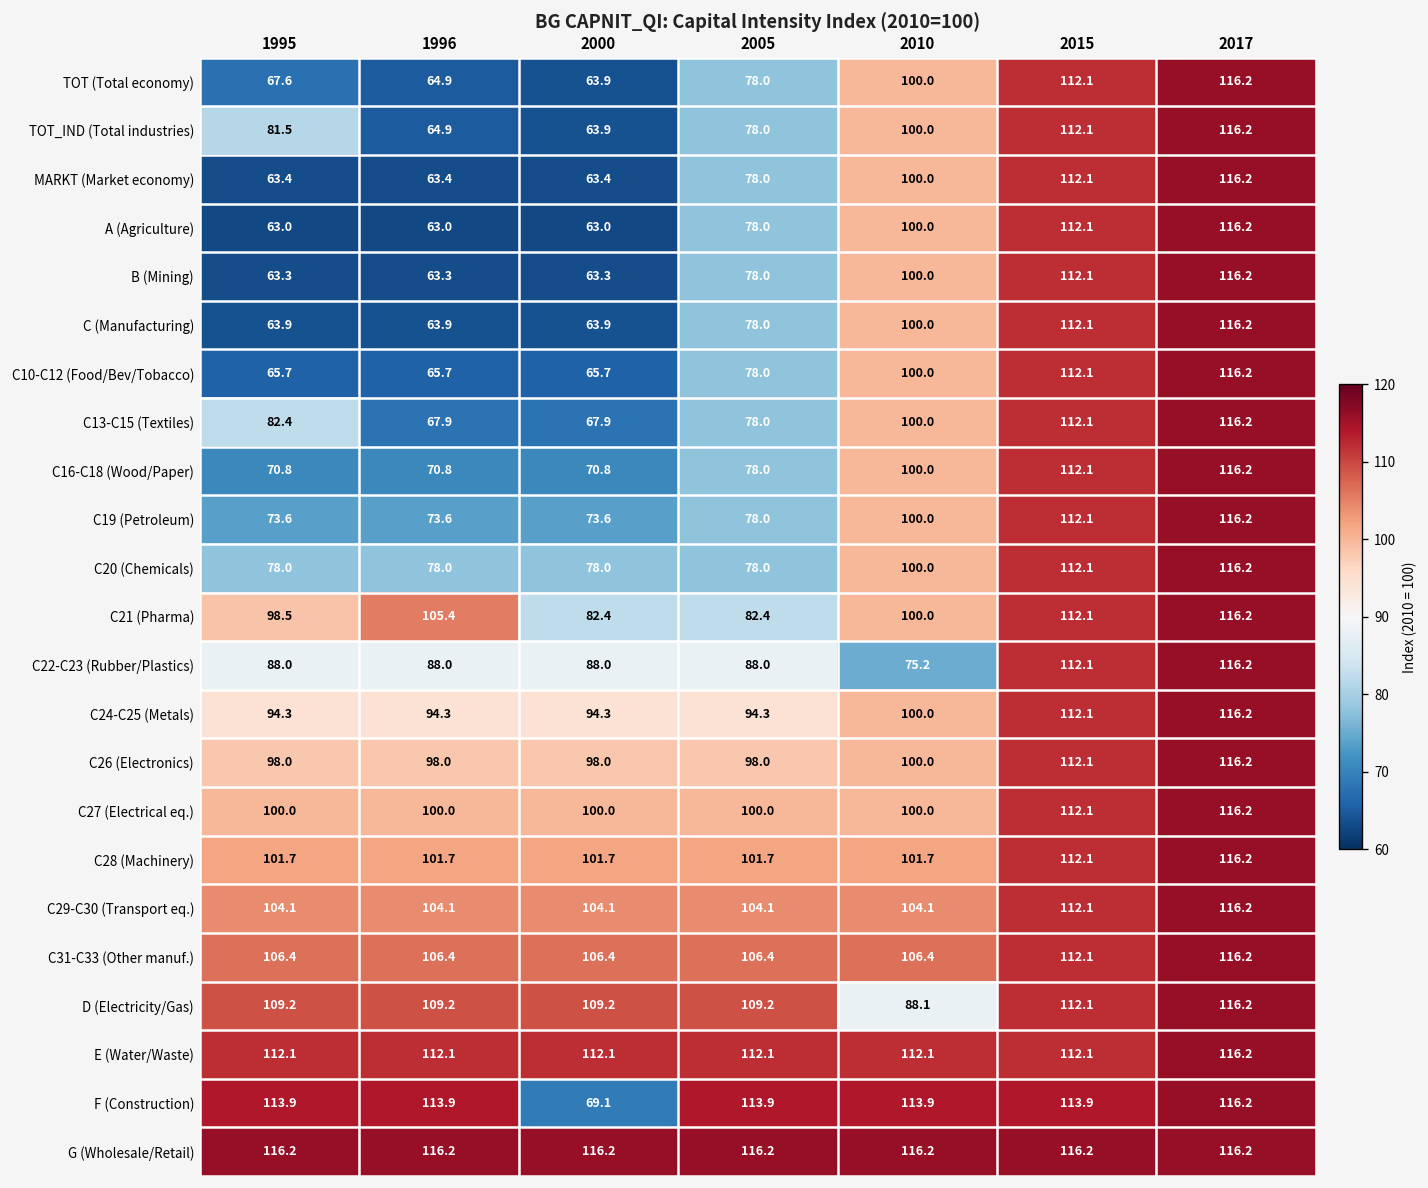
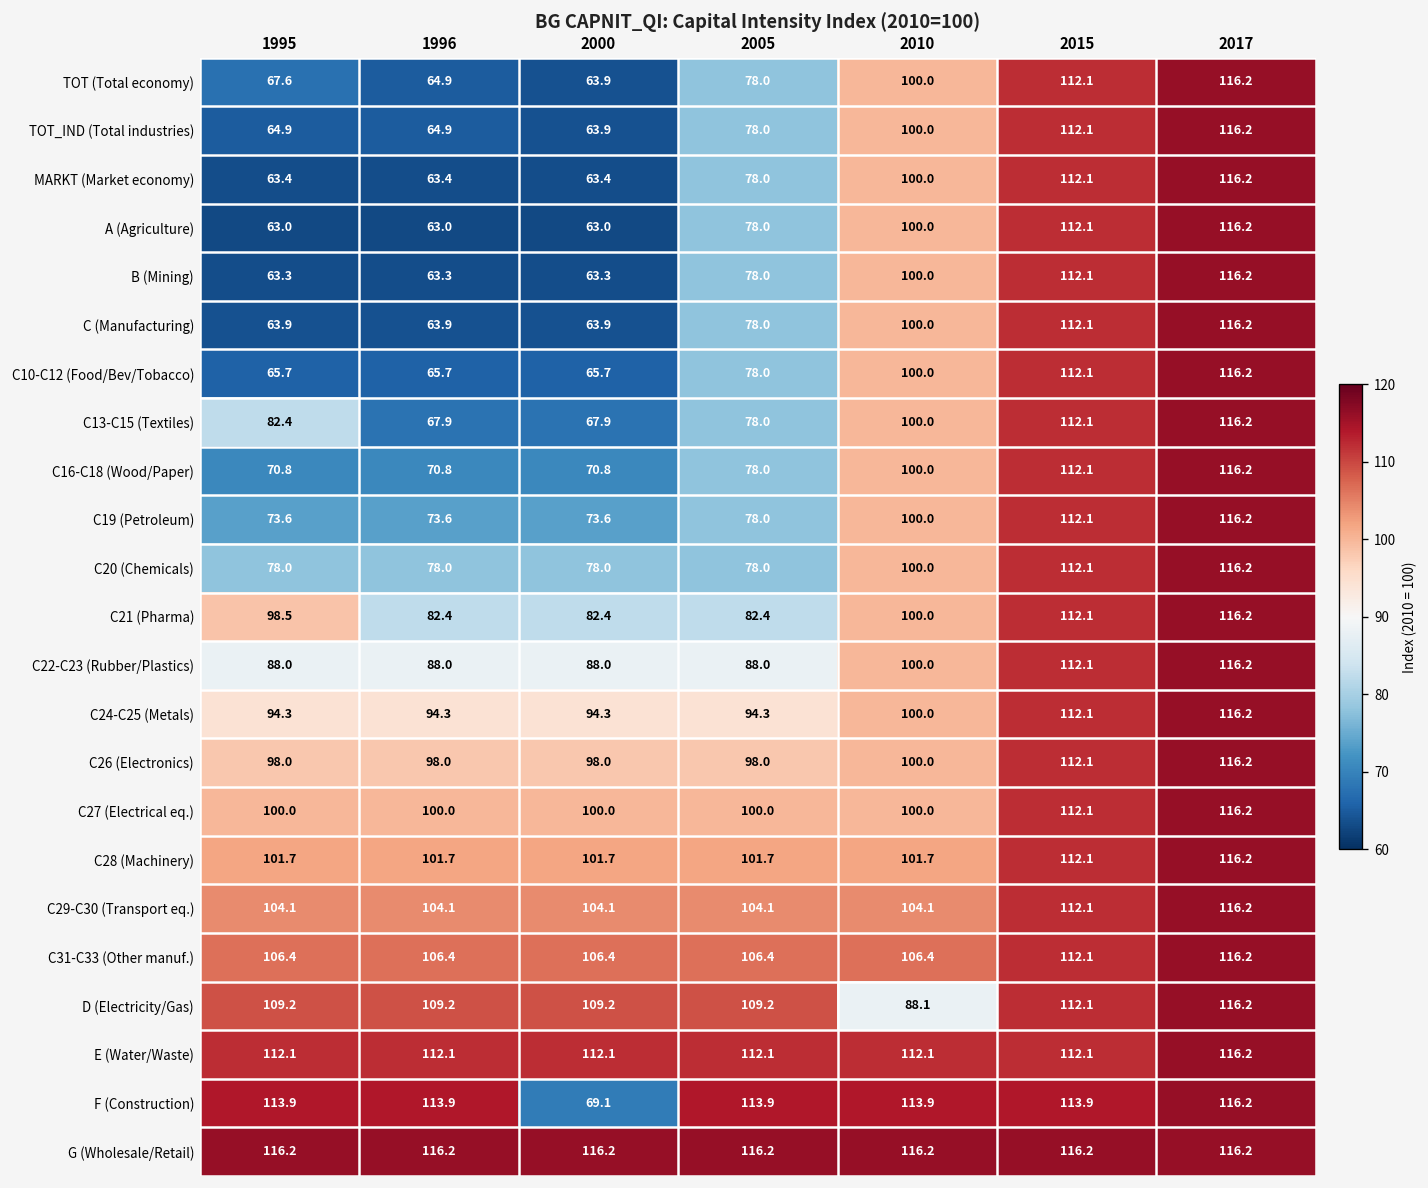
TOT_IND (Total industries), 1995: 81.5 -> 64.9
C21 (Pharma), 1996: 105.4 -> 82.4
C22-C23 (Rubber/Plastics), 2010: 75.2 -> 100.0
